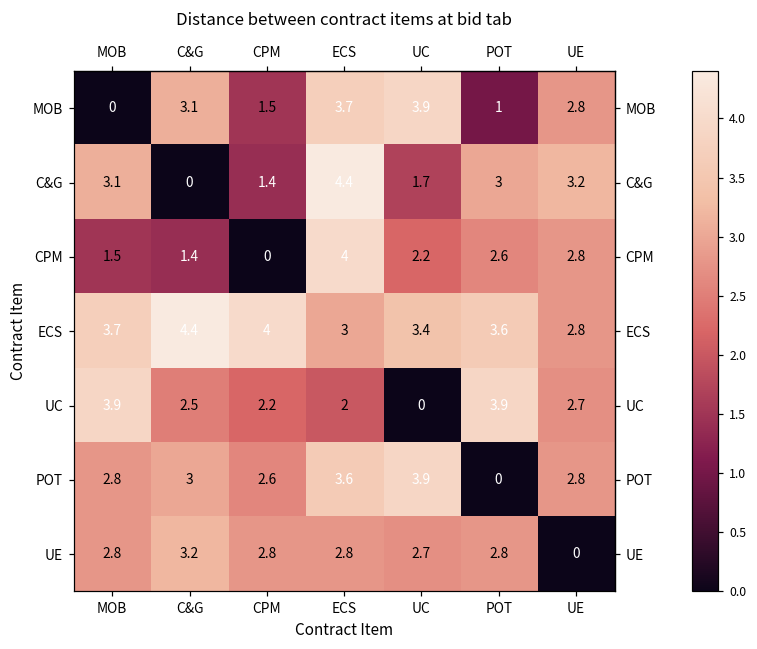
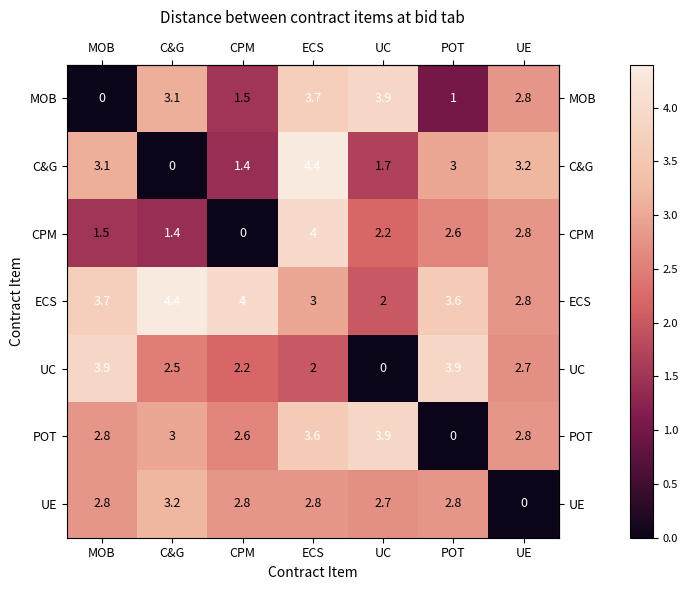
ECS, UC: 3.4 -> 2
